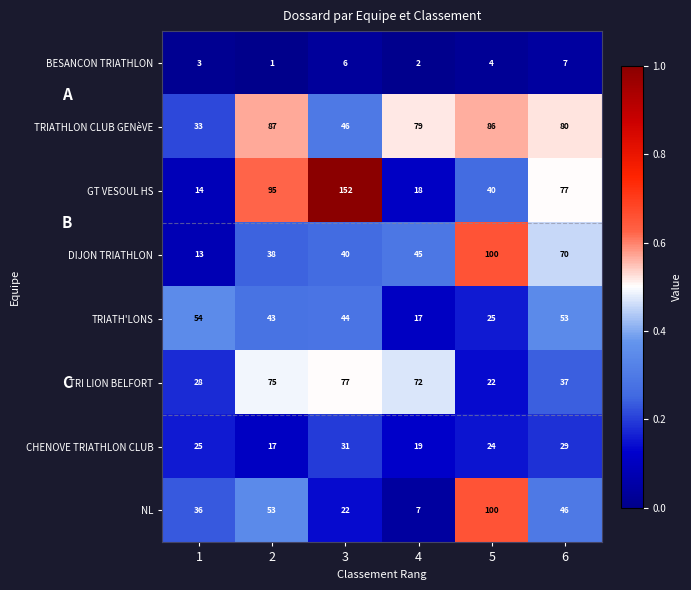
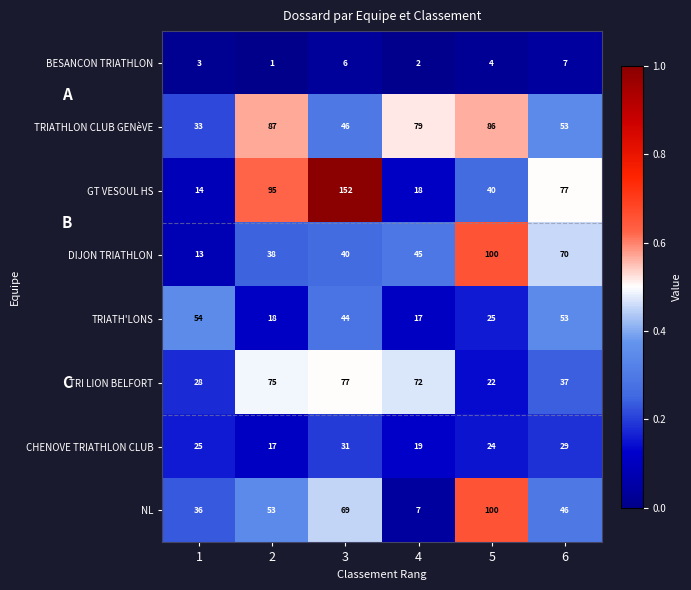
TRIATHLON CLUB GENèVE, 6: 80 -> 53
TRIATH'LONS, 2: 43 -> 18
NL, 3: 22 -> 69
